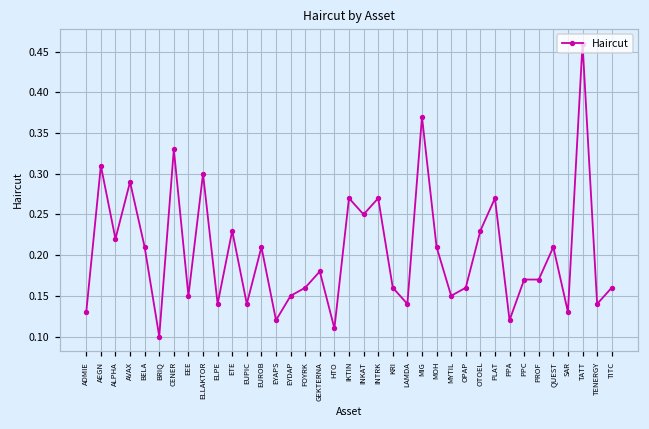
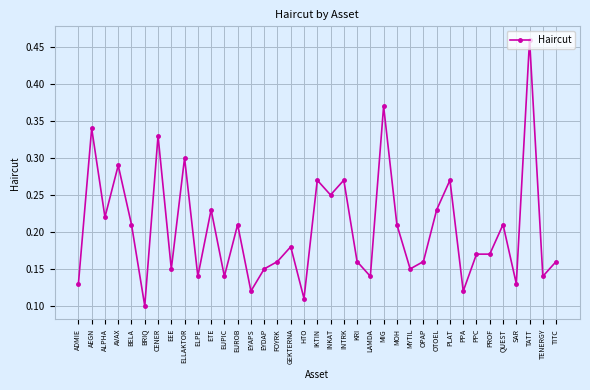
AEGN: 0.31 -> 0.34
